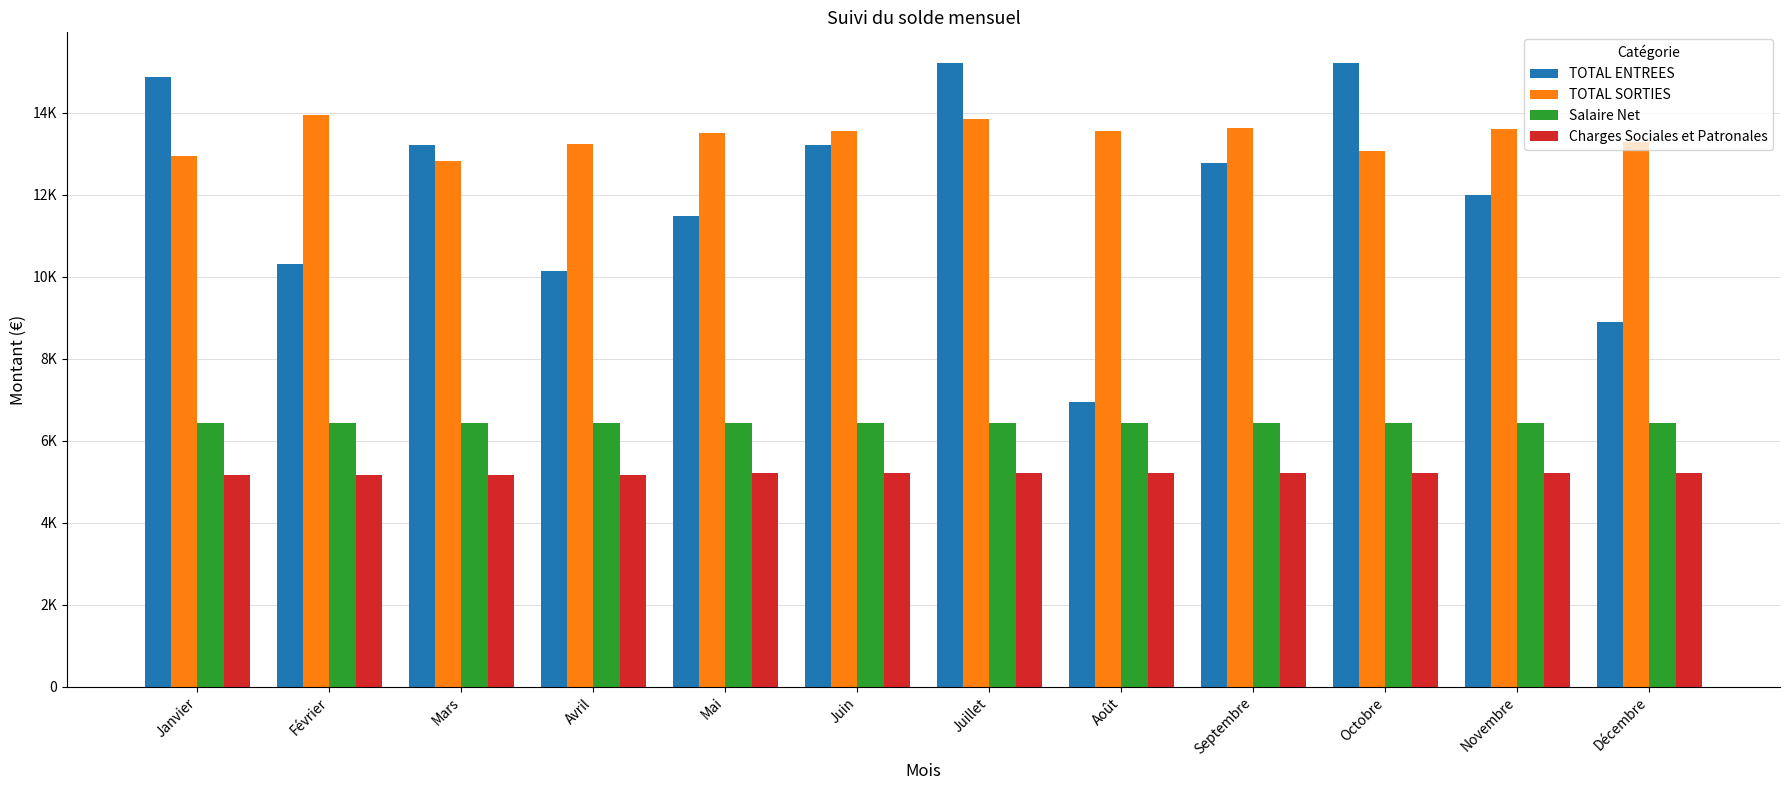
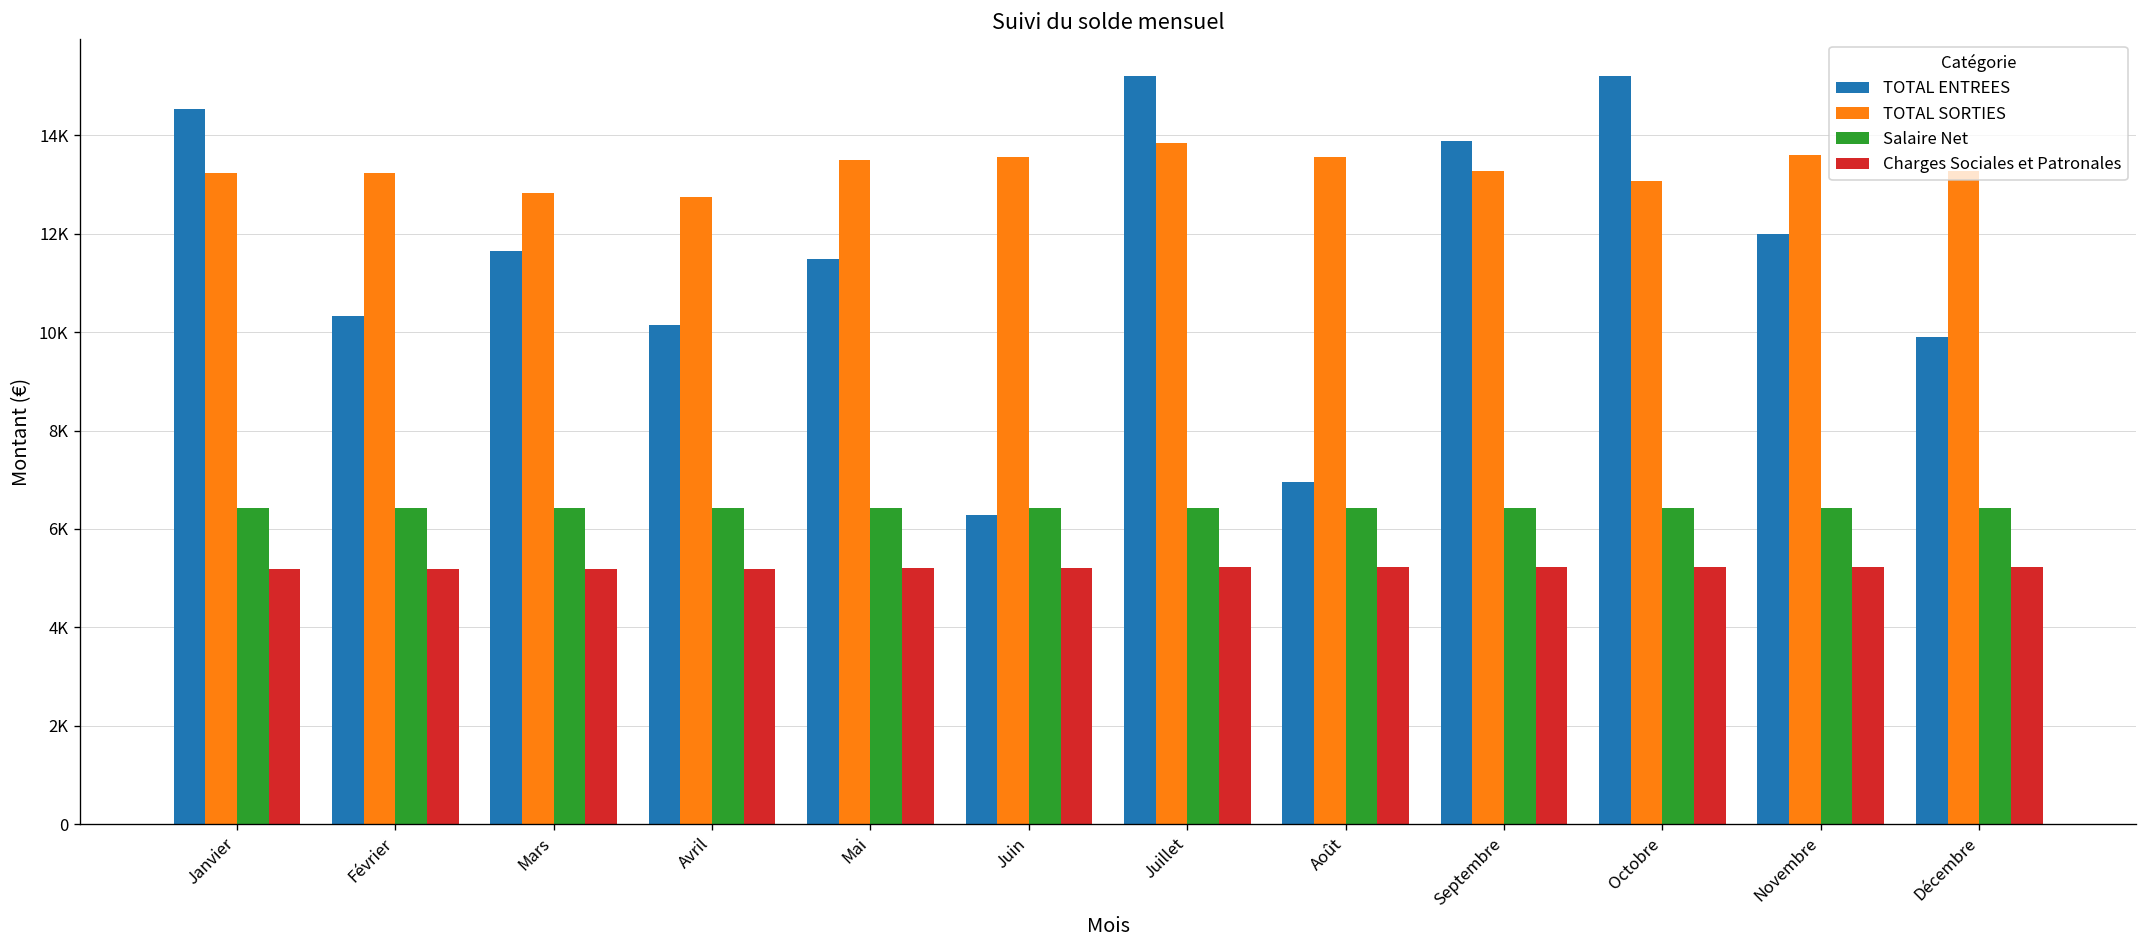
TOTAL ENTREES, Janvier: 14900 -> 14500
TOTAL SORTIES, Janvier: 12900 -> 13200
TOTAL SORTIES, Février: 13900 -> 13200
TOTAL ENTREES, Mars: 13200 -> 11600
TOTAL SORTIES, Avril: 13200 -> 12700
TOTAL ENTREES, Juin: 13200 -> 6300
TOTAL ENTREES, Septembre: 12800 -> 13900
TOTAL SORTIES, Septembre: 13600 -> 13300
TOTAL ENTREES, Décembre: 8900 -> 9900
